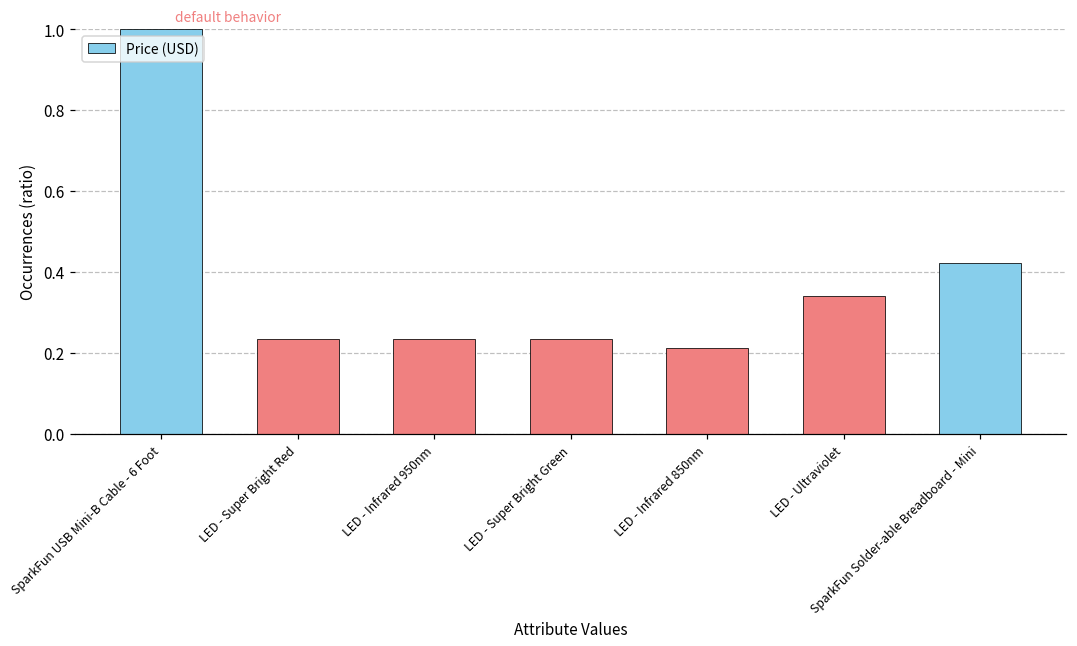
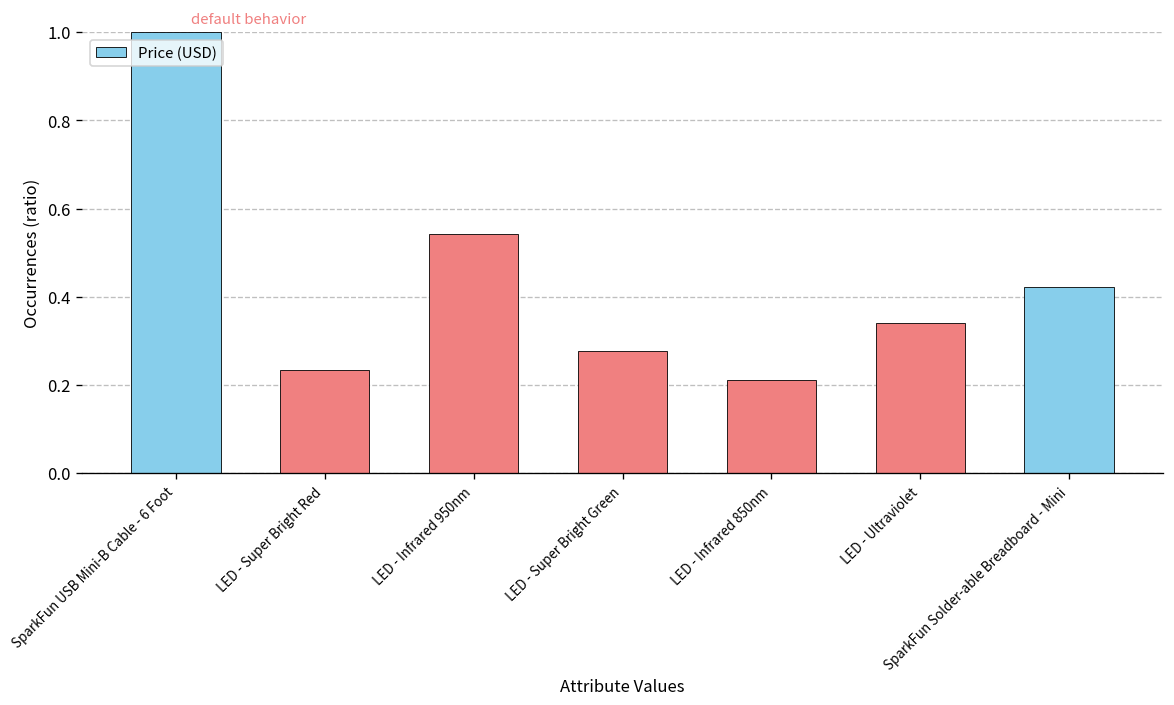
LED - Infrared 950nm: 0.23 -> 0.54
LED - Super Bright Green: 0.23 -> 0.28
